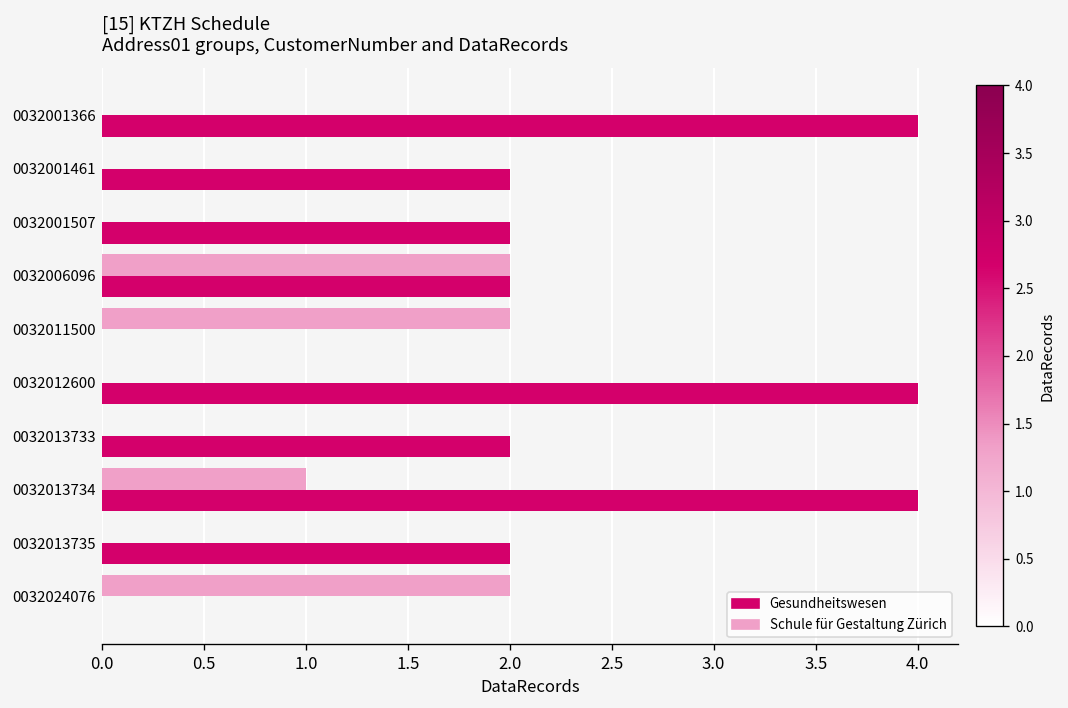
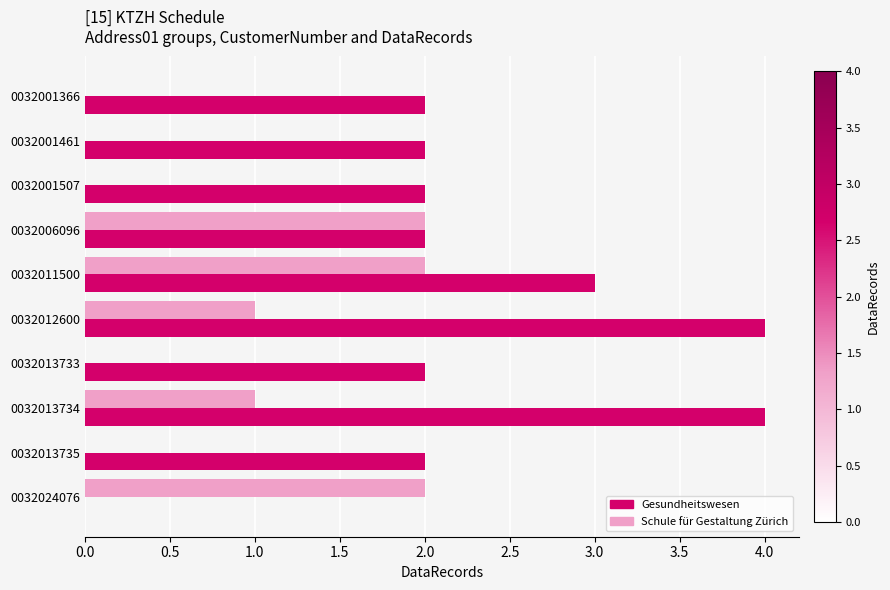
Gesundheitswesen, 0032001366: 4 -> 2
Gesundheitswesen, 0032011500: 0 -> 3
Schule für Gestaltung Zürich, 0032012600: 0 -> 1
